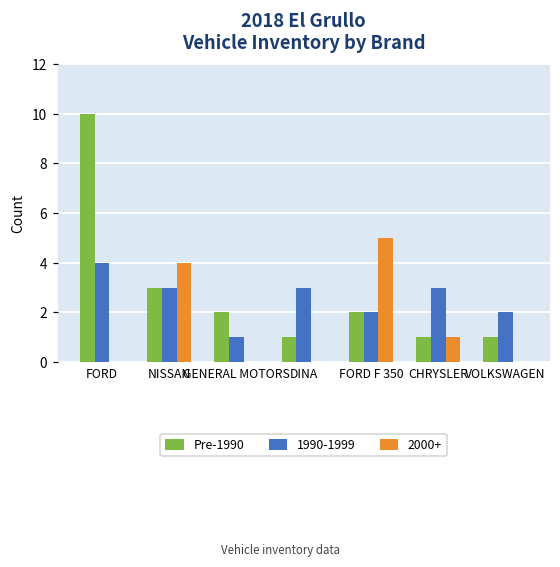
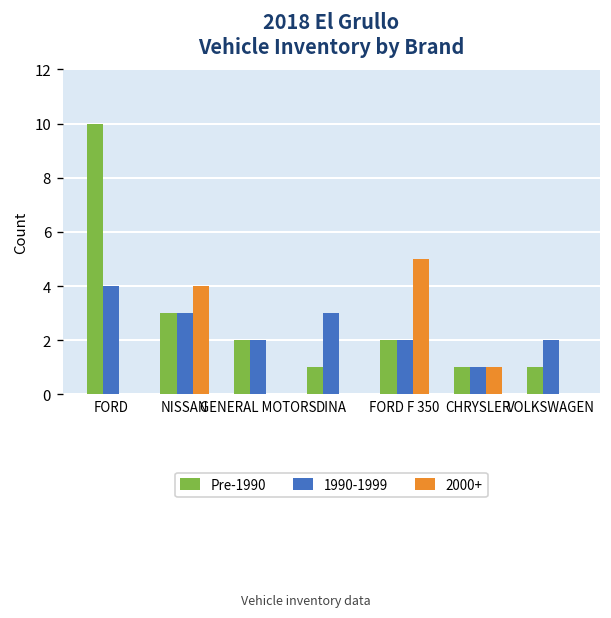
1990-1999, GENERAL MOTORS: 1 -> 2
1990-1999, CHRYSLER: 3 -> 1
